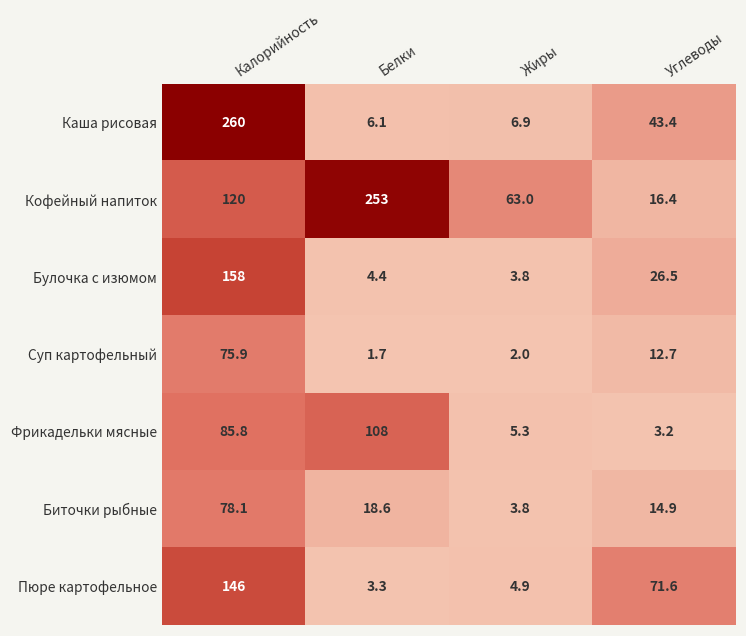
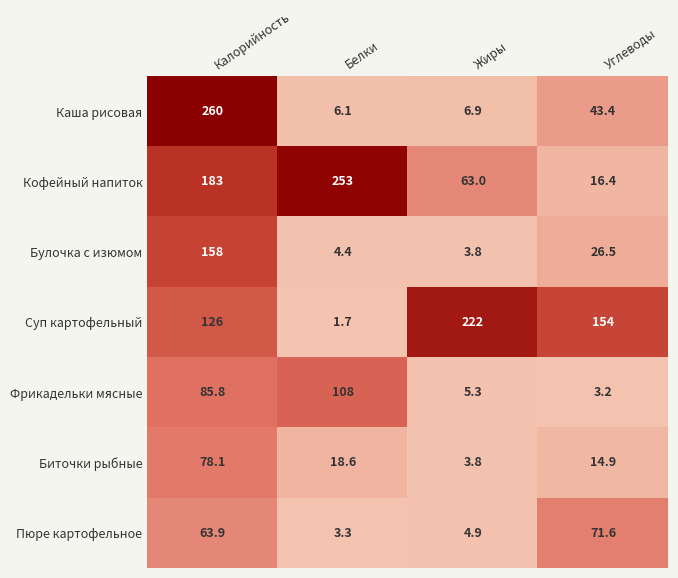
Кофейный напиток, Калорийность: 120 -> 183
Суп картофельный, Калорийность: 75.9 -> 126
Суп картофельный, Жиры: 2.0 -> 222
Суп картофельный, Углеводы: 12.7 -> 154
Пюре картофельное, Калорийность: 146 -> 63.9
